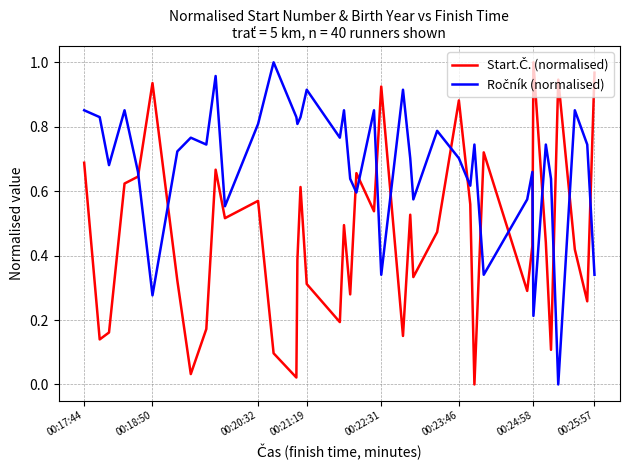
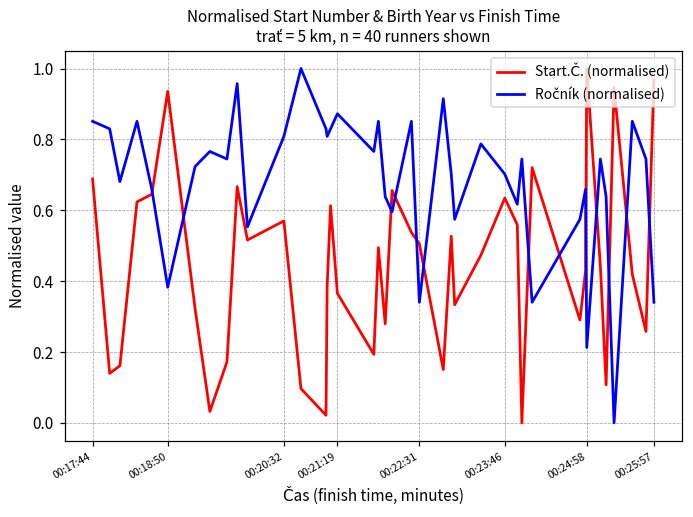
Ročník (normalised), 00:18:50: 0.28 -> 0.38
Start.Č. (normalised), 00:21:19: 0.31 -> 0.37
Ročník (normalised), 00:21:19: 0.91 -> 0.87
Start.Č. (normalised), 00:22:31: 0.92 -> 0.51
Start.Č. (normalised), 00:23:46: 0.88 -> 0.63
